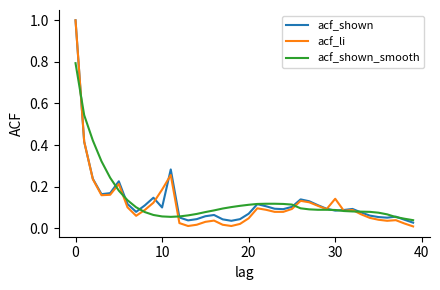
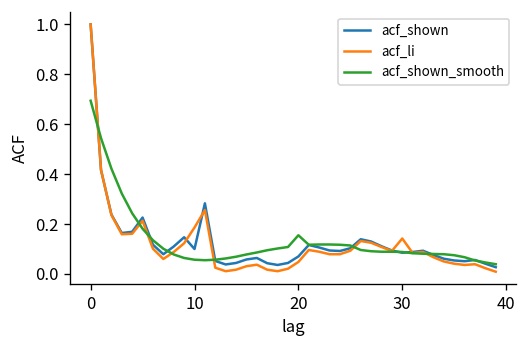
acf_shown_smooth, 0: 0.79 -> 0.69
acf_shown_smooth, 20: 0.11 -> 0.16
